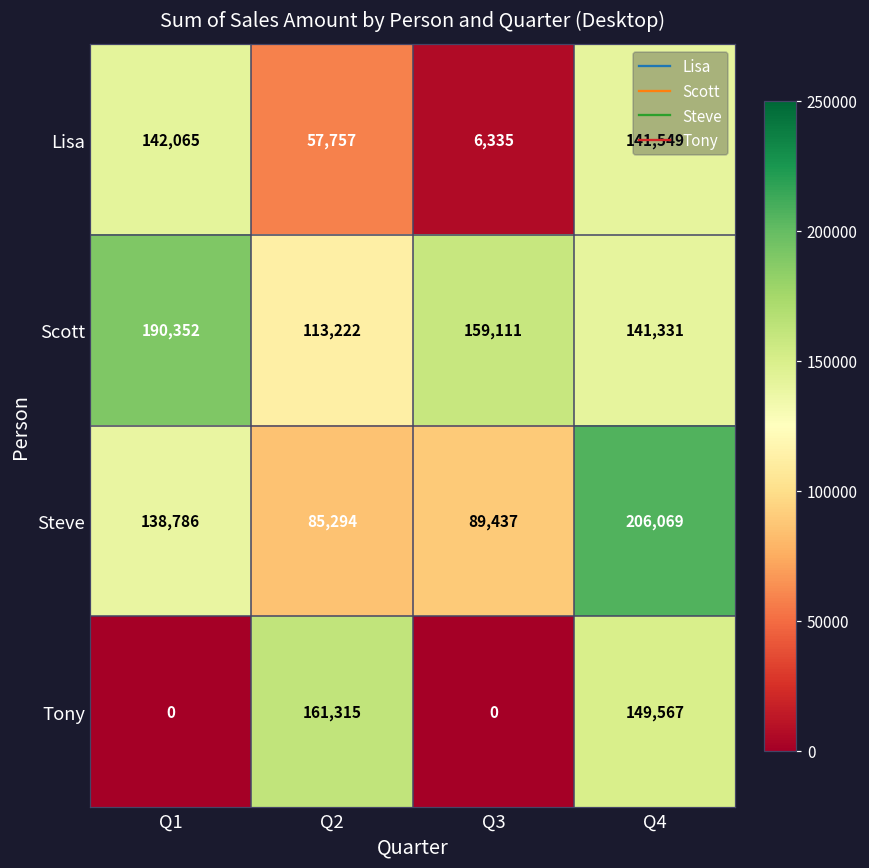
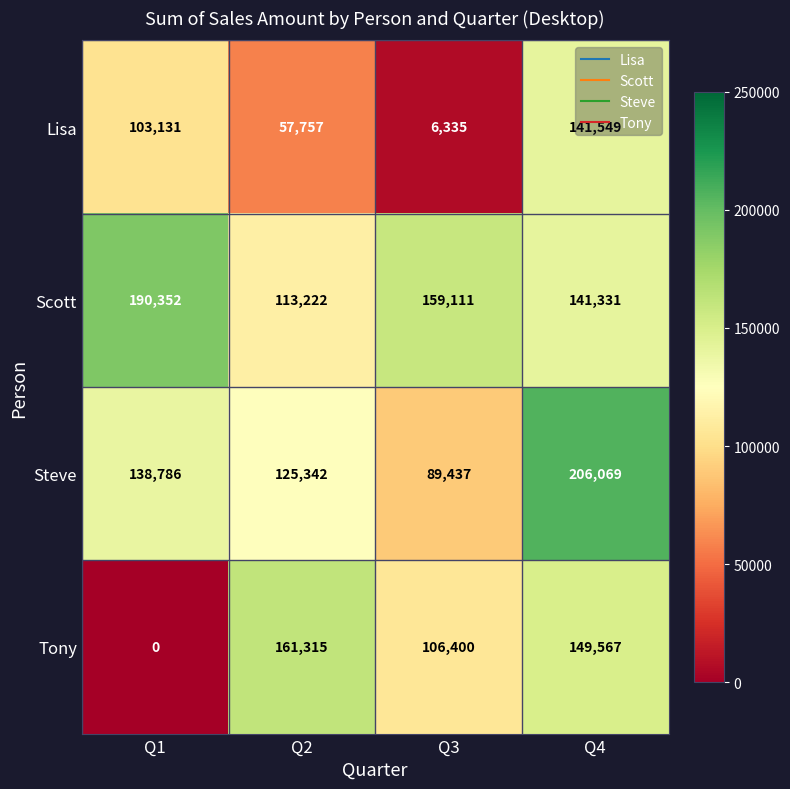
Lisa, Q1: 142,065 -> 103,131
Steve, Q2: 85,294 -> 125,342
Tony, Q3: 0 -> 106,400
